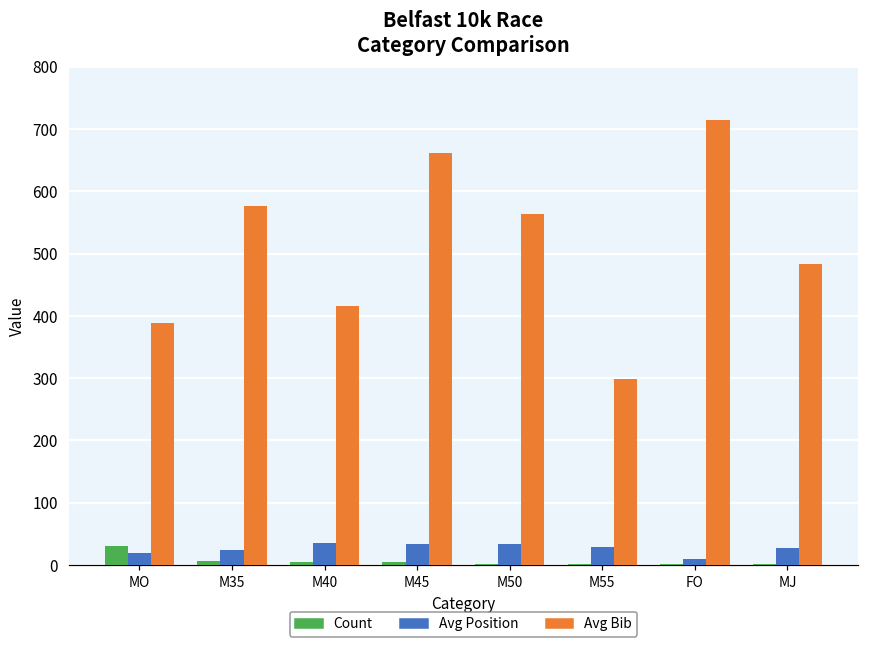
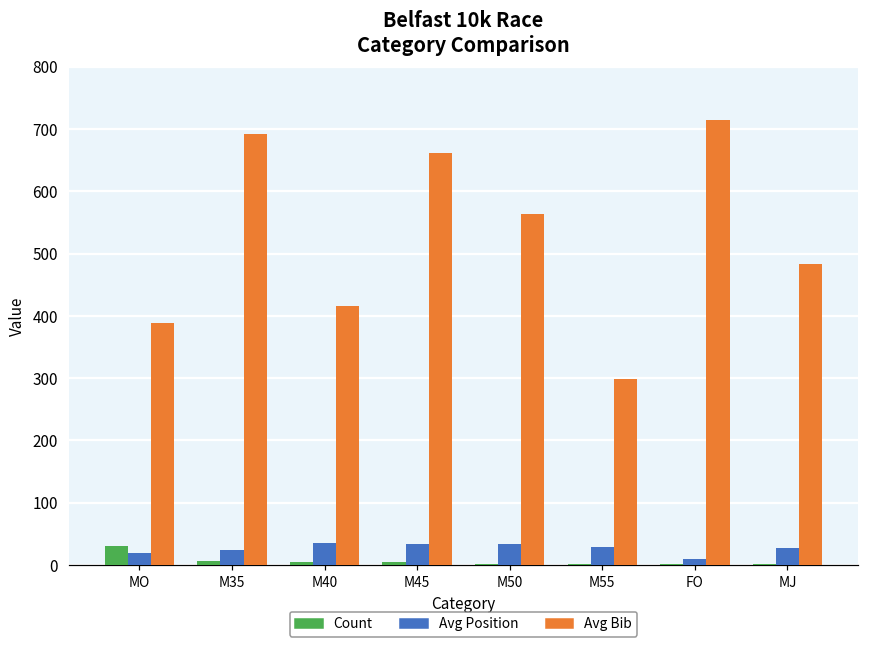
Avg Bib, M35: 580 -> 690
